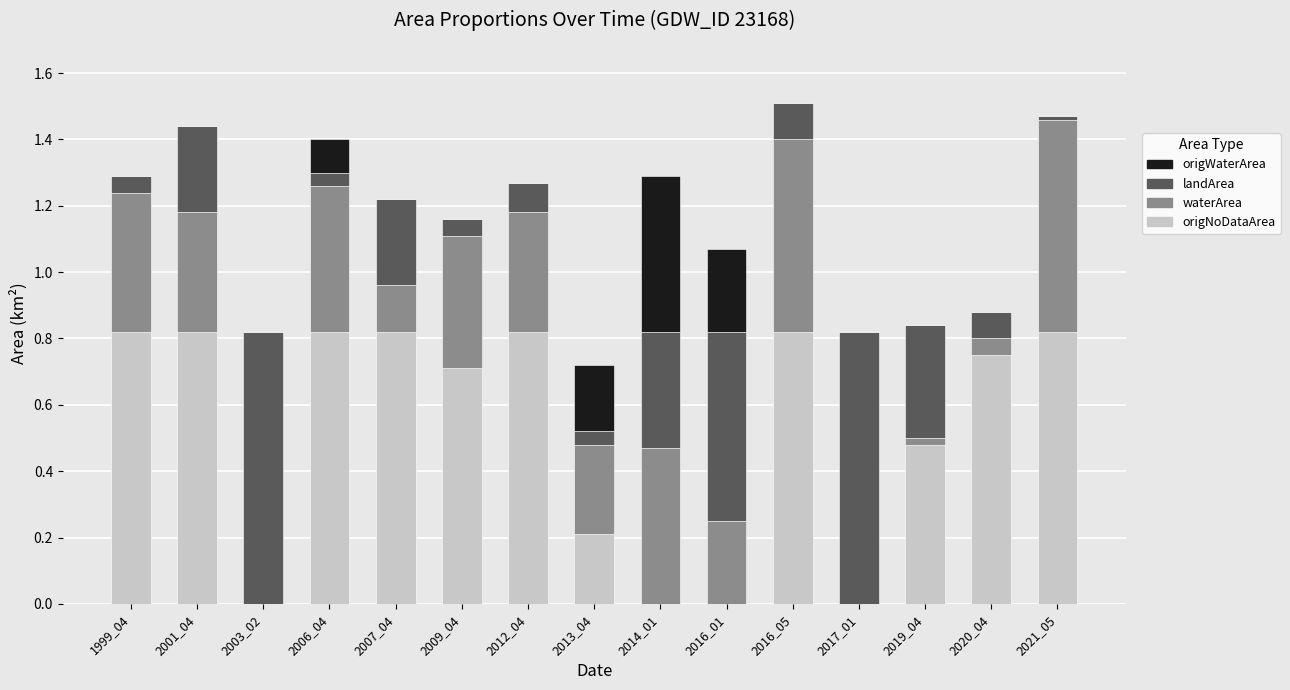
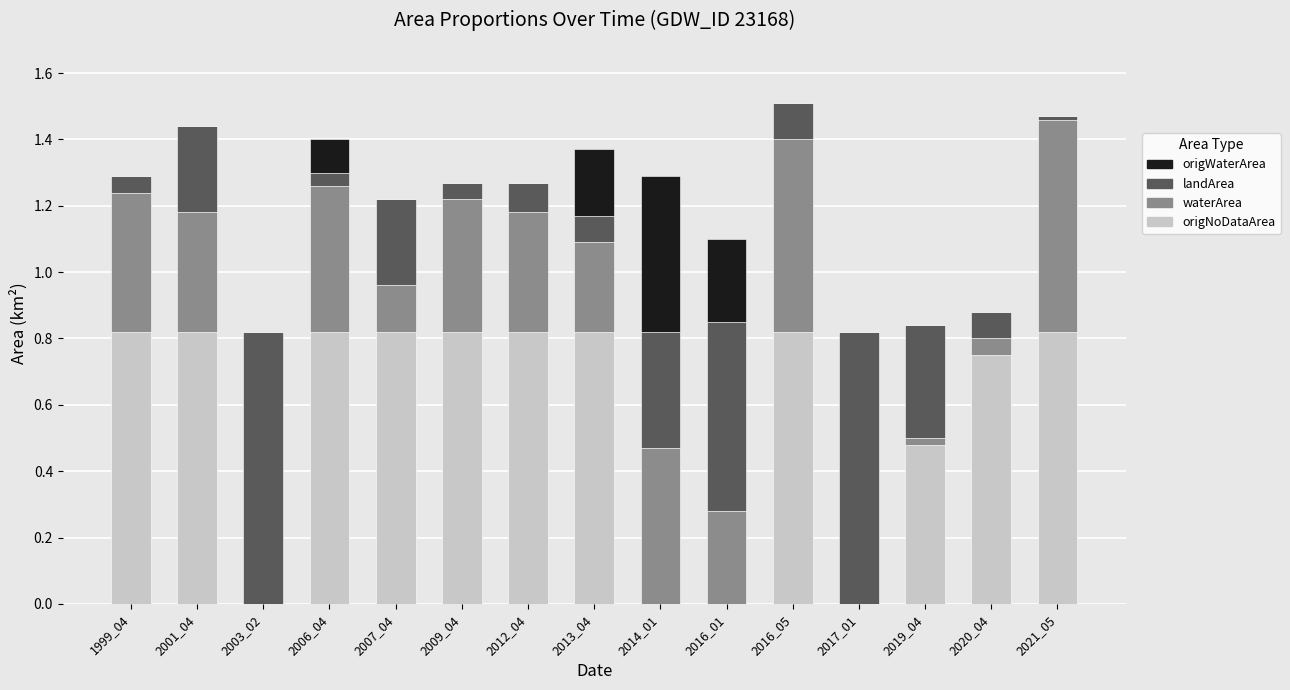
origNoDataArea, 2009_04: 0.71 -> 0.82
origNoDataArea, 2013_04: 0.21 -> 0.82
landArea, 2013_04: 0.04 -> 0.08
waterArea, 2016_01: 0.25 -> 0.28
